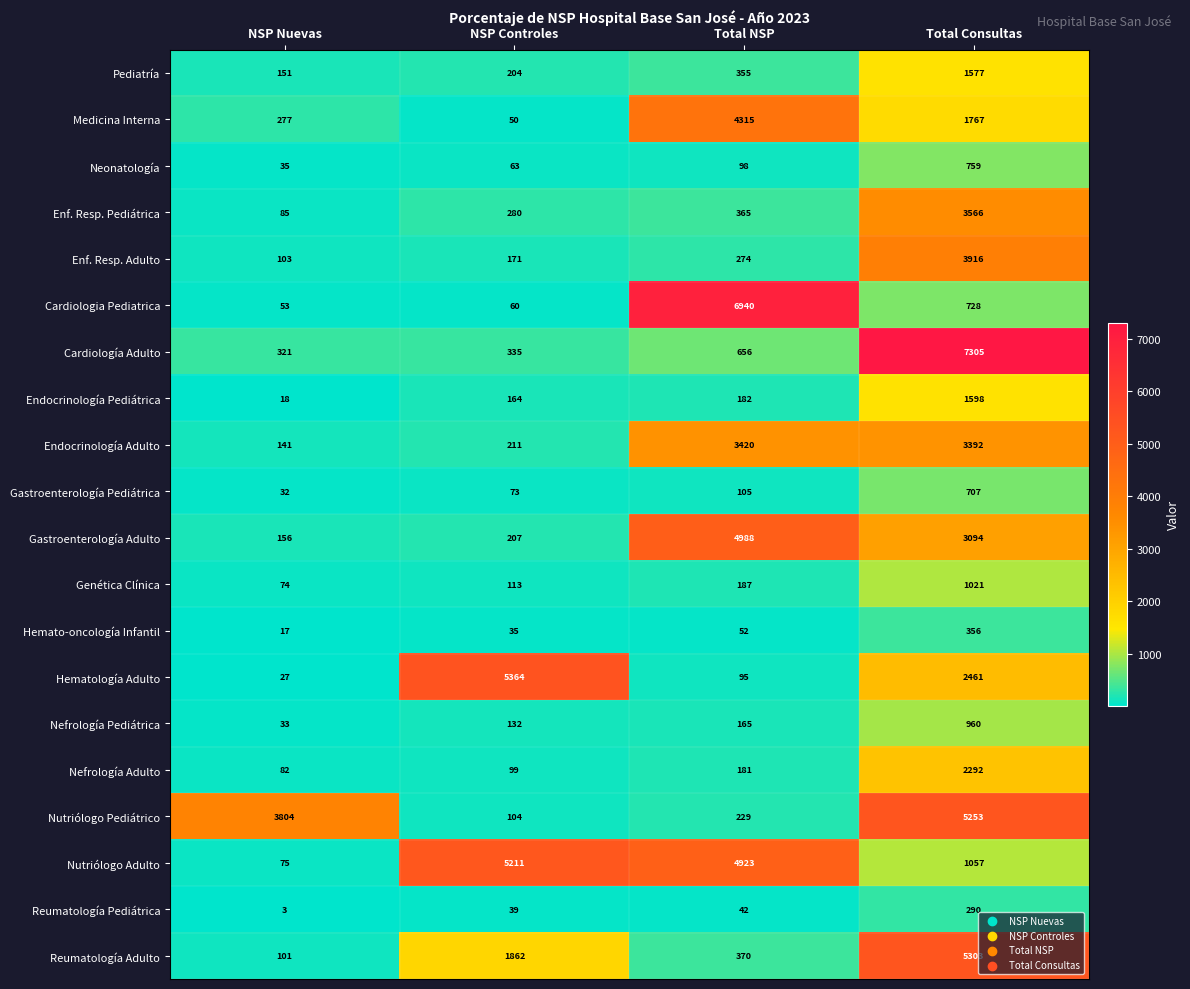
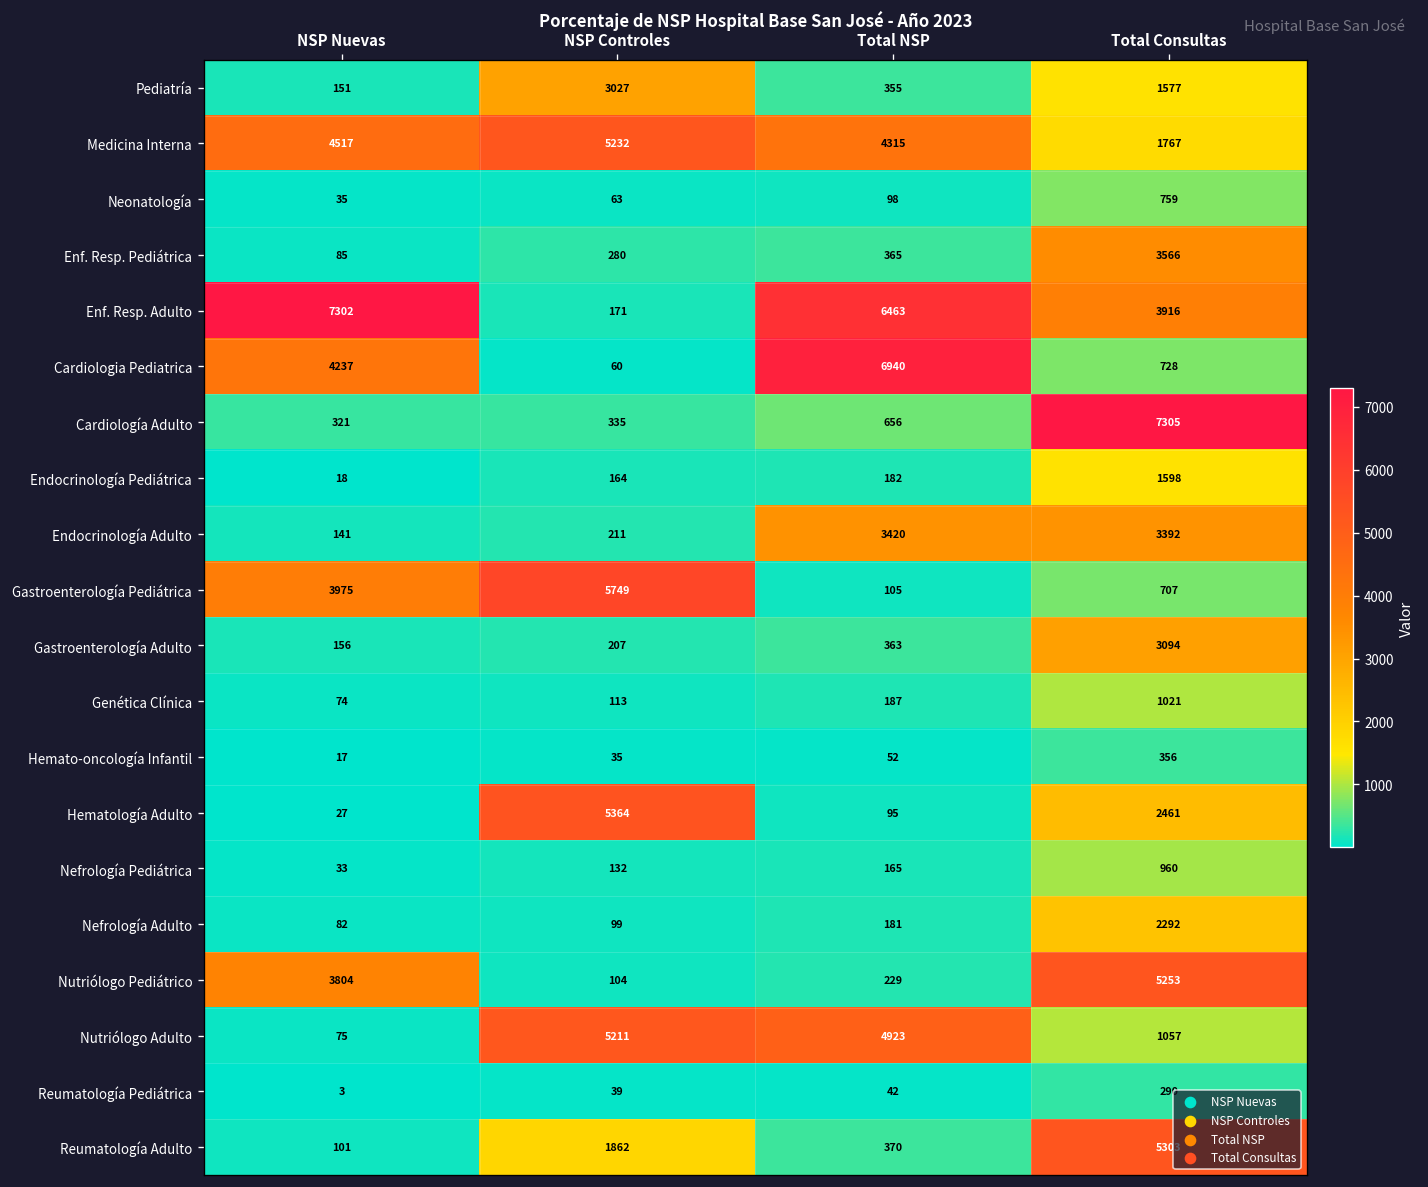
Pediatría, NSP Controles: 204 -> 3027
Medicina Interna, NSP Nuevas: 277 -> 4517
Medicina Interna, NSP Controles: 50 -> 5232
Enf. Resp. Adulto, NSP Nuevas: 103 -> 7302
Enf. Resp. Adulto, Total NSP: 274 -> 6463
Cardiologia Pediatrica, NSP Nuevas: 53 -> 4237
Gastroenterología Pediátrica, NSP Nuevas: 32 -> 3975
Gastroenterología Pediátrica, NSP Controles: 73 -> 5749
Gastroenterología Adulto, Total NSP: 4988 -> 363
